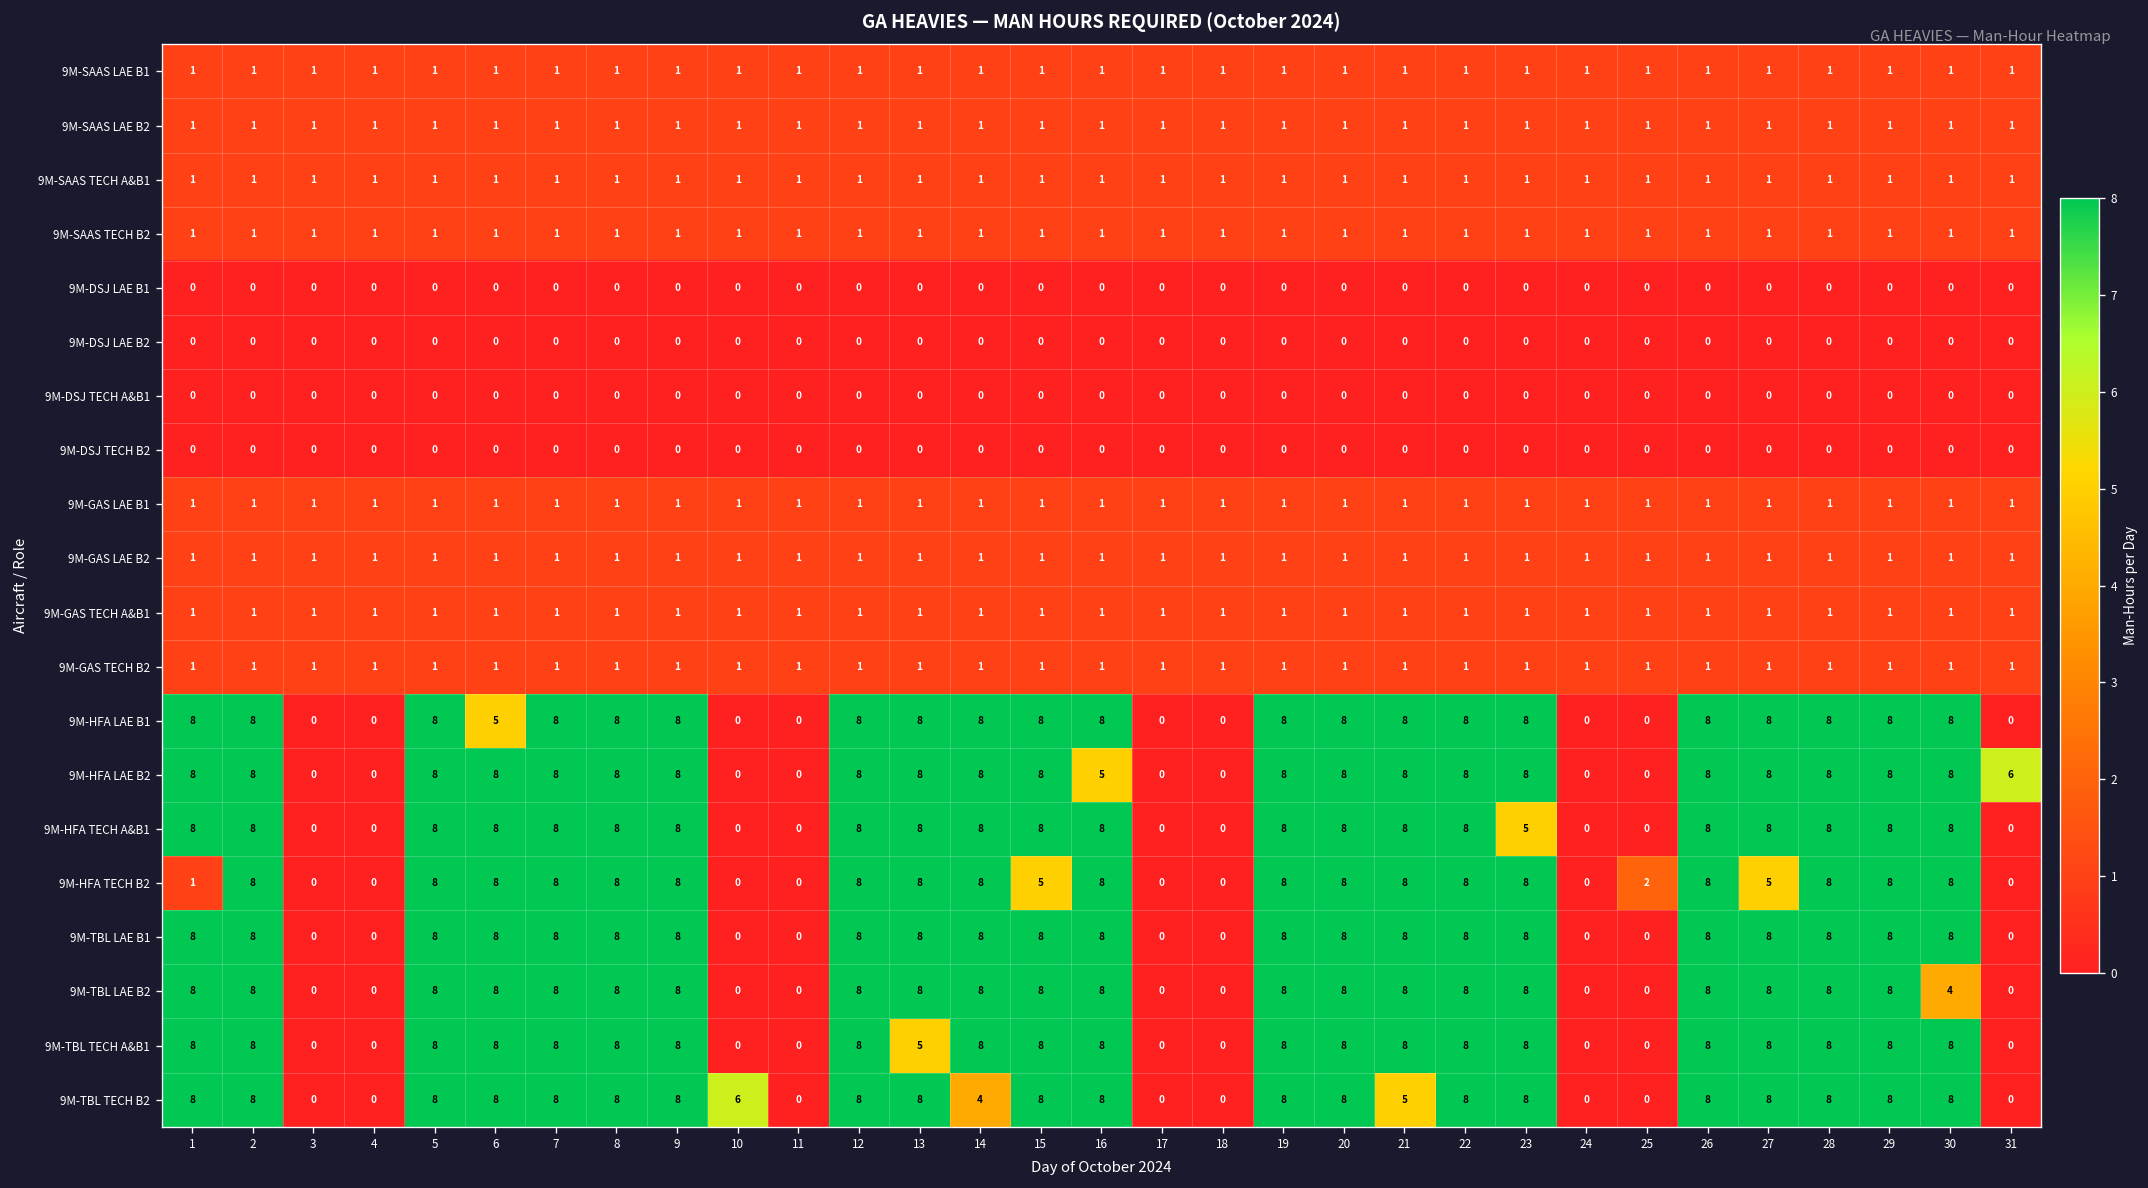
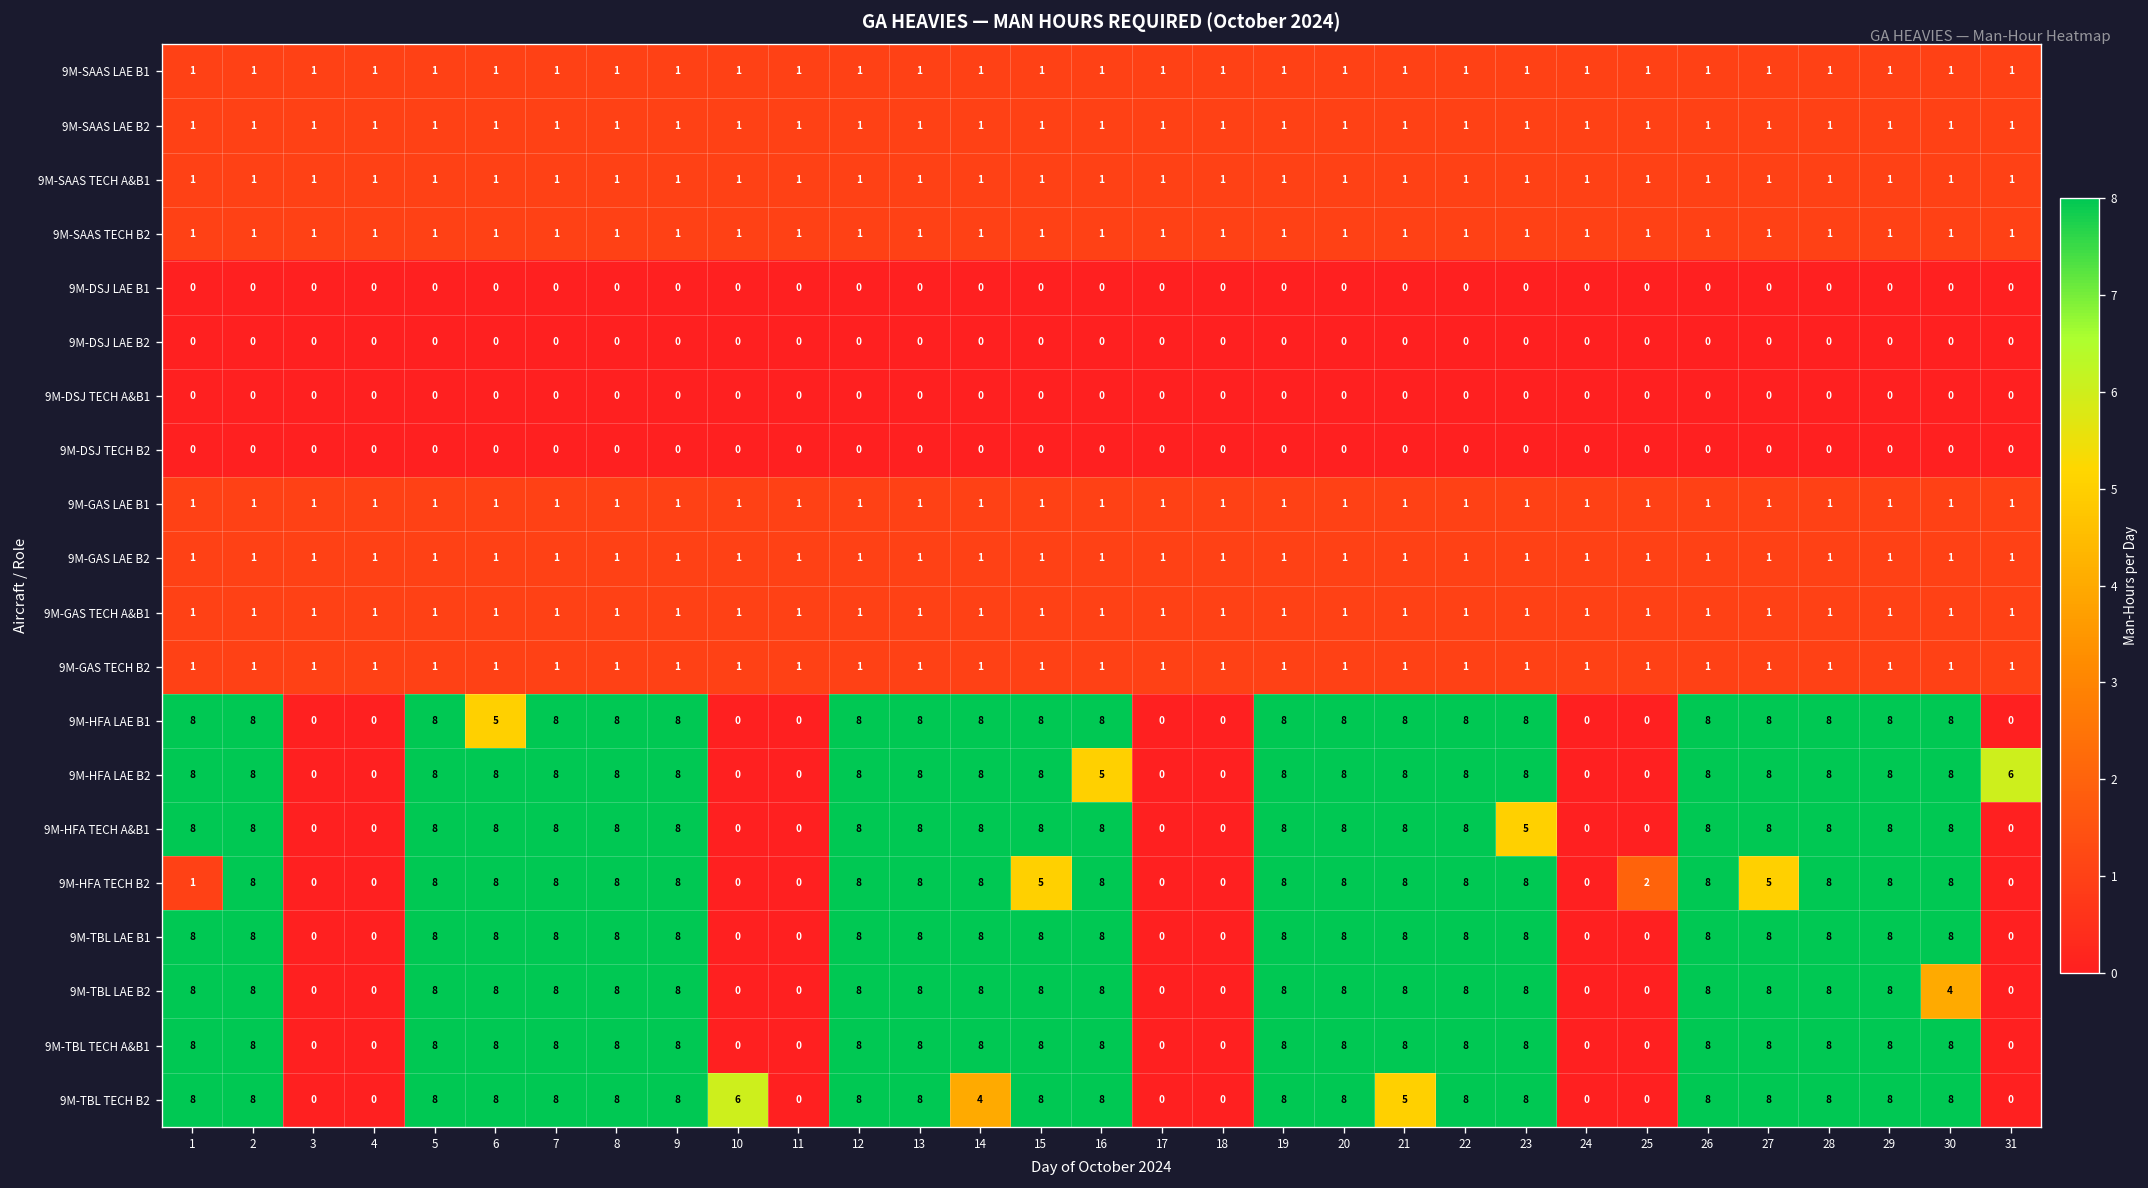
9M-TBL TECH A&B1, 13: 5 -> 8
